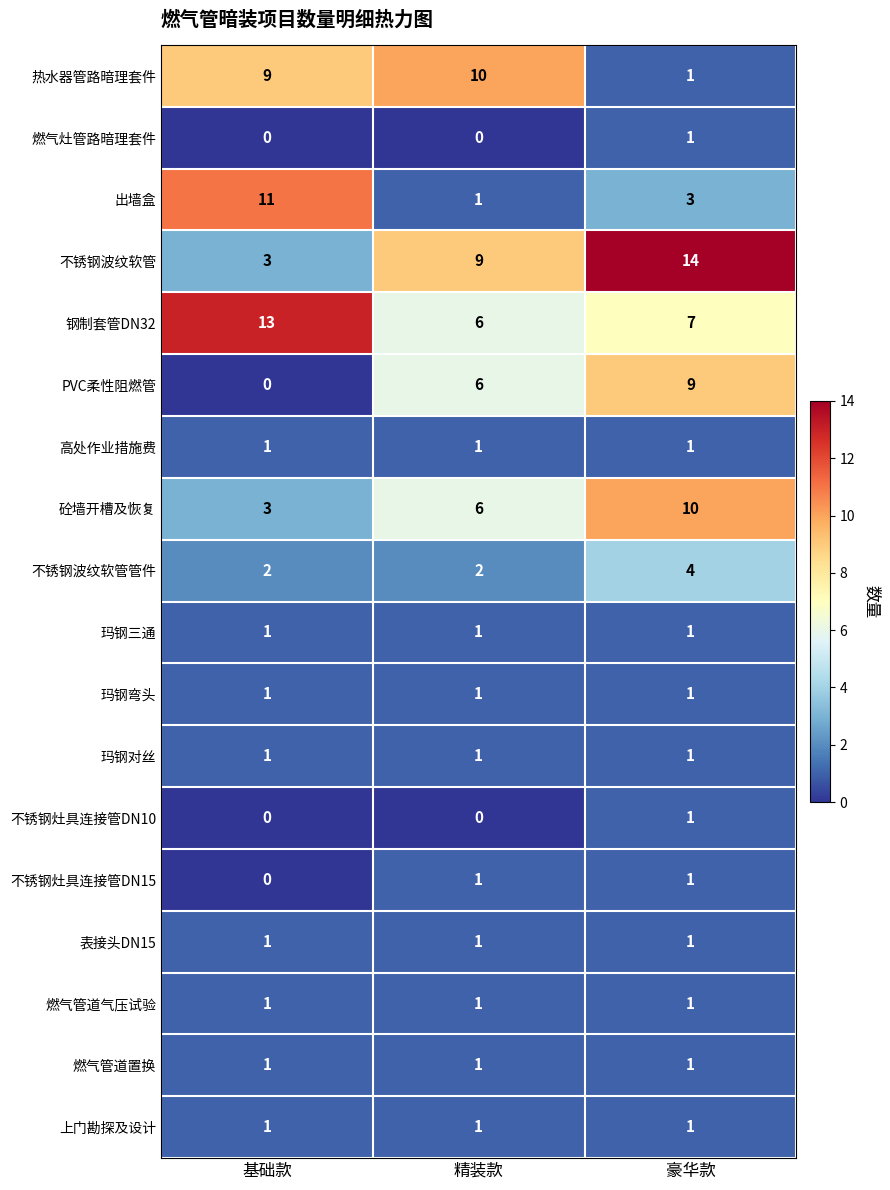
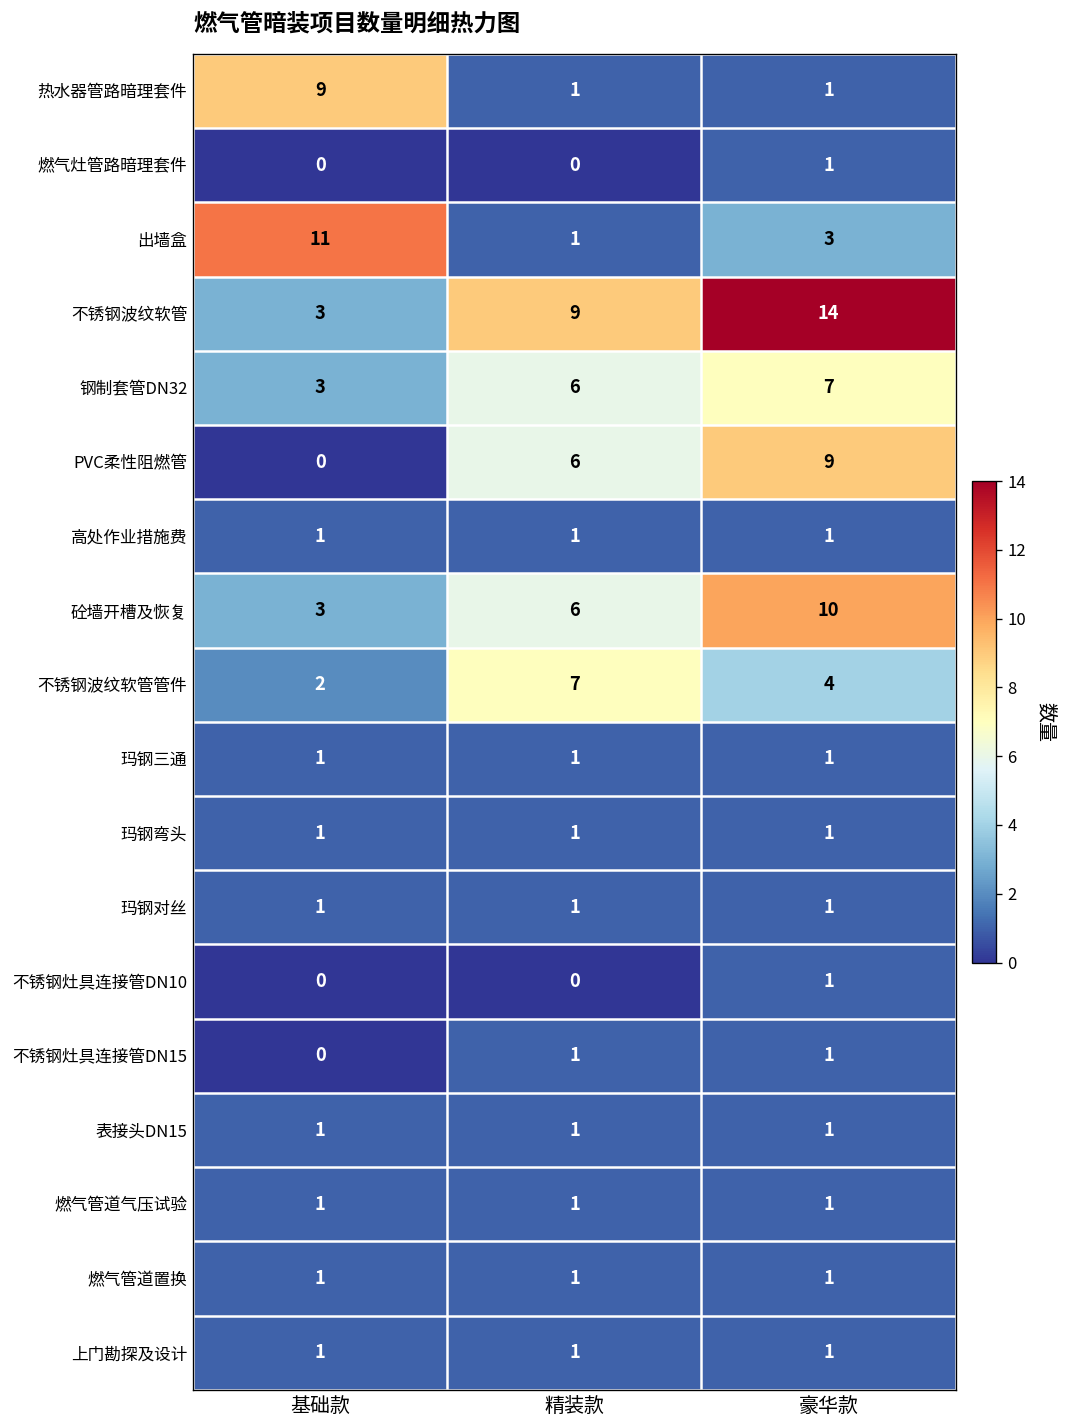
热水器管路暗理套件, 精装款: 10 -> 1
钢制套管DN32, 基础款: 13 -> 3
不锈钢波纹软管管件, 精装款: 2 -> 7
